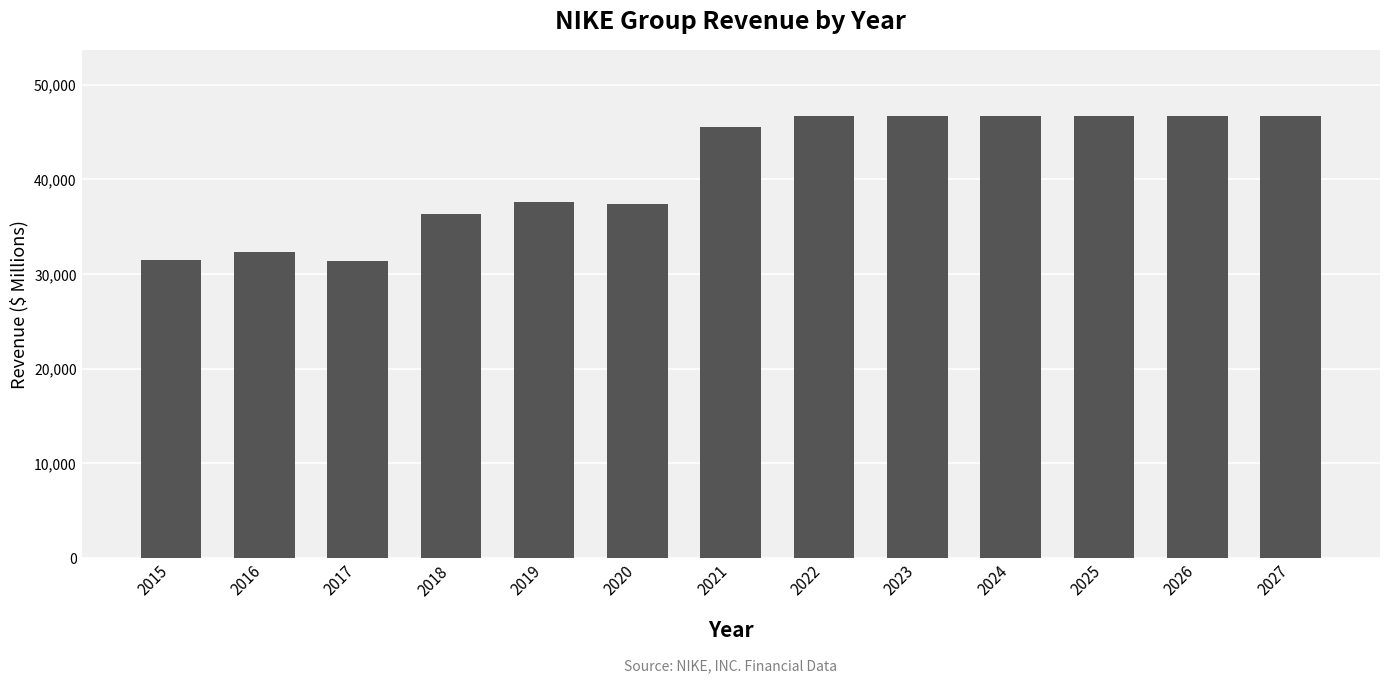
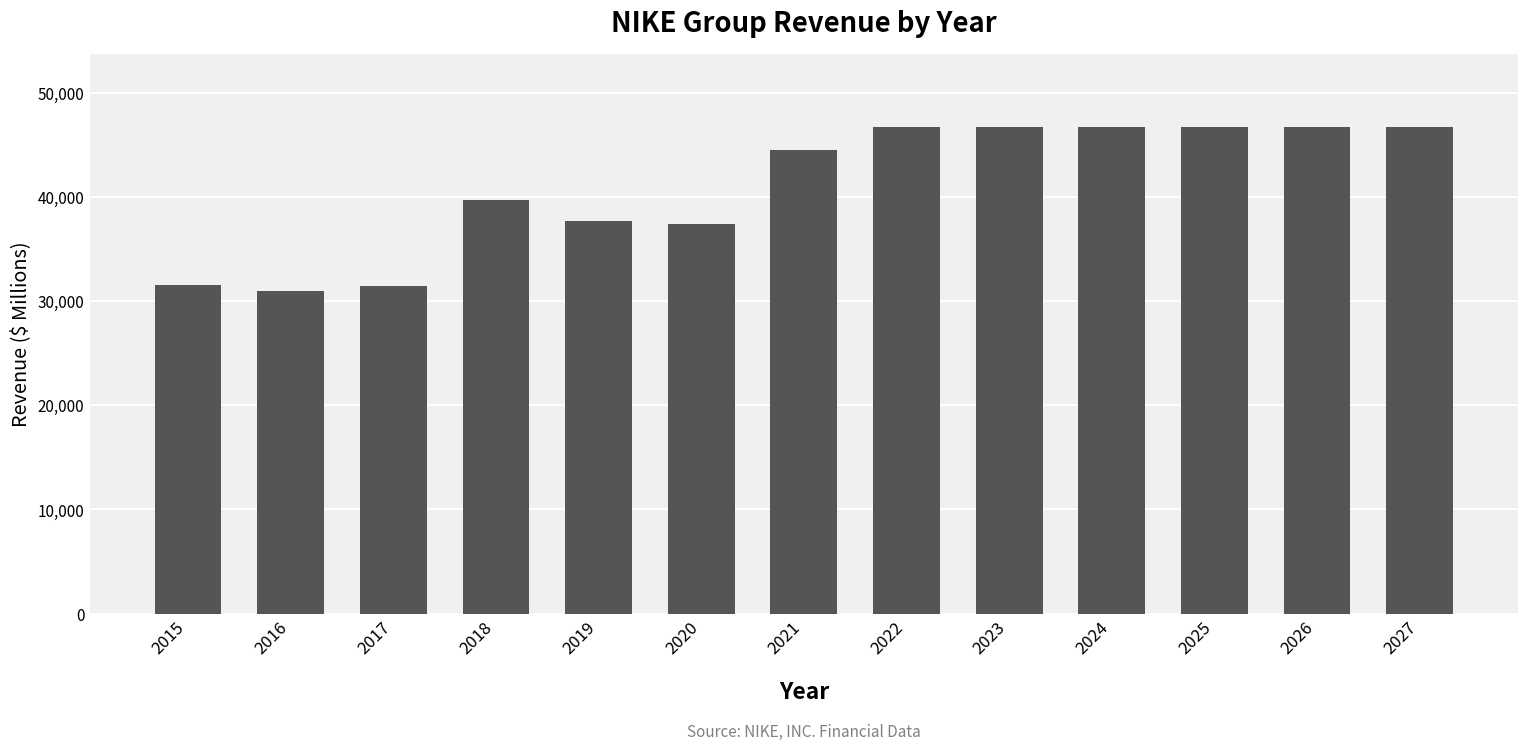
2016: 32,000 -> 31,000
2018: 36,000 -> 40,000
2021: 46,000 -> 45,000
